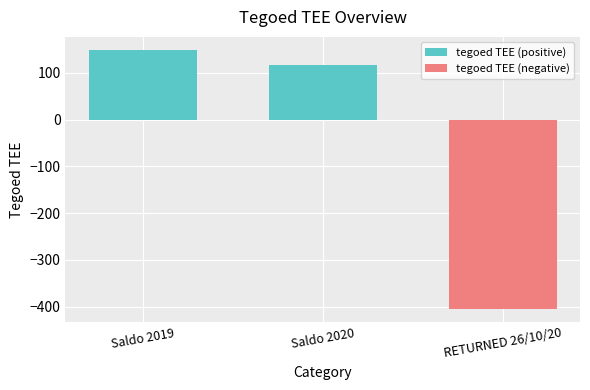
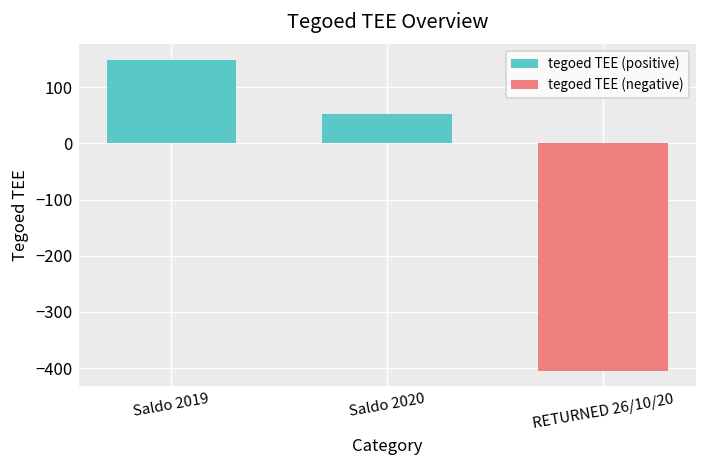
Saldo 2020: 120 -> 50
